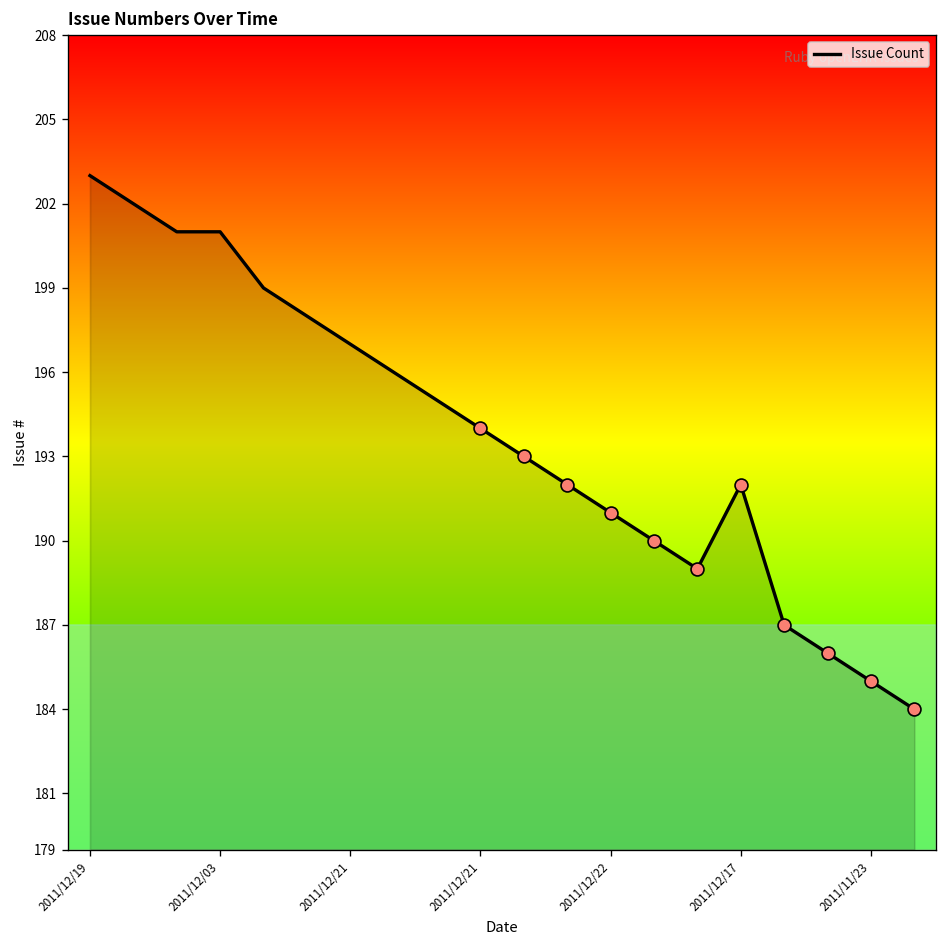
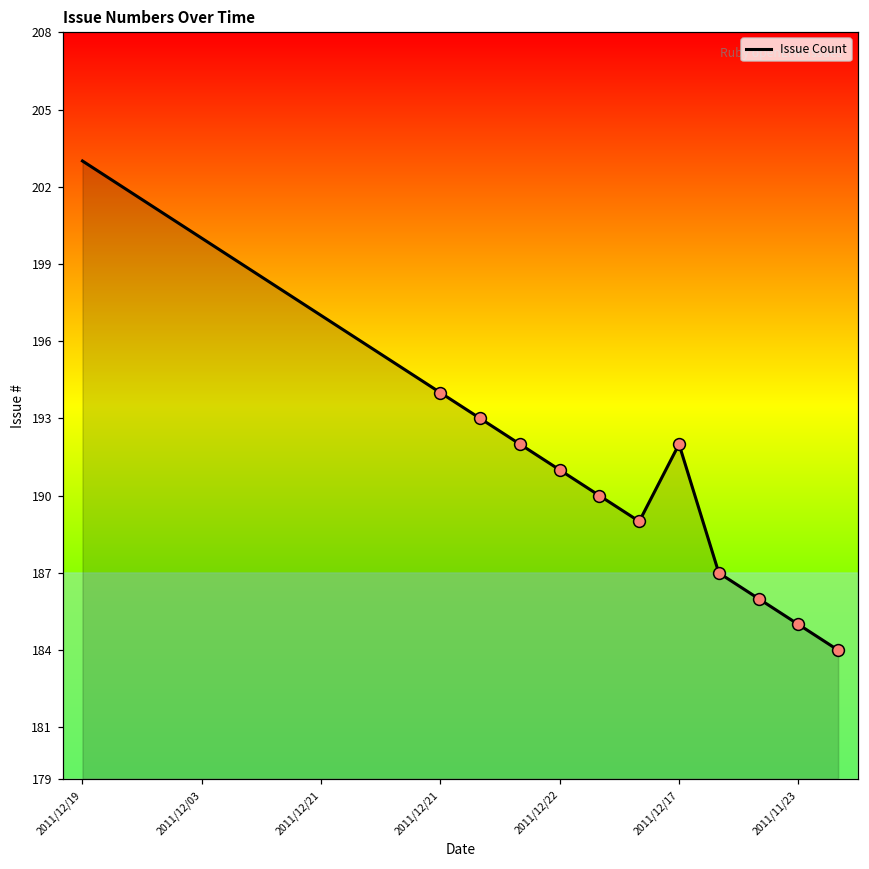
Issue Count, 2011/12/03: 201 -> 200
